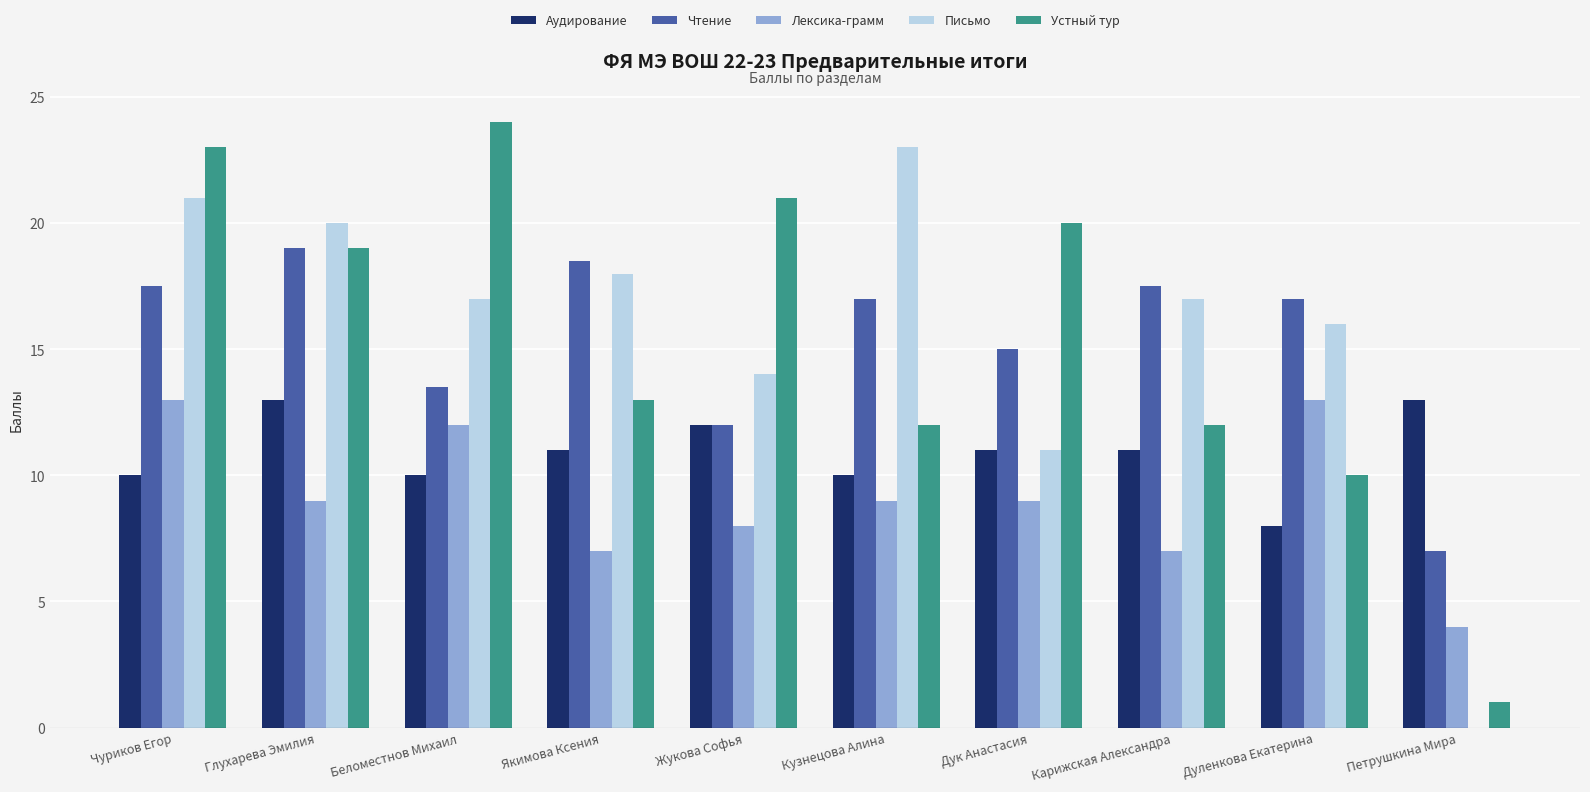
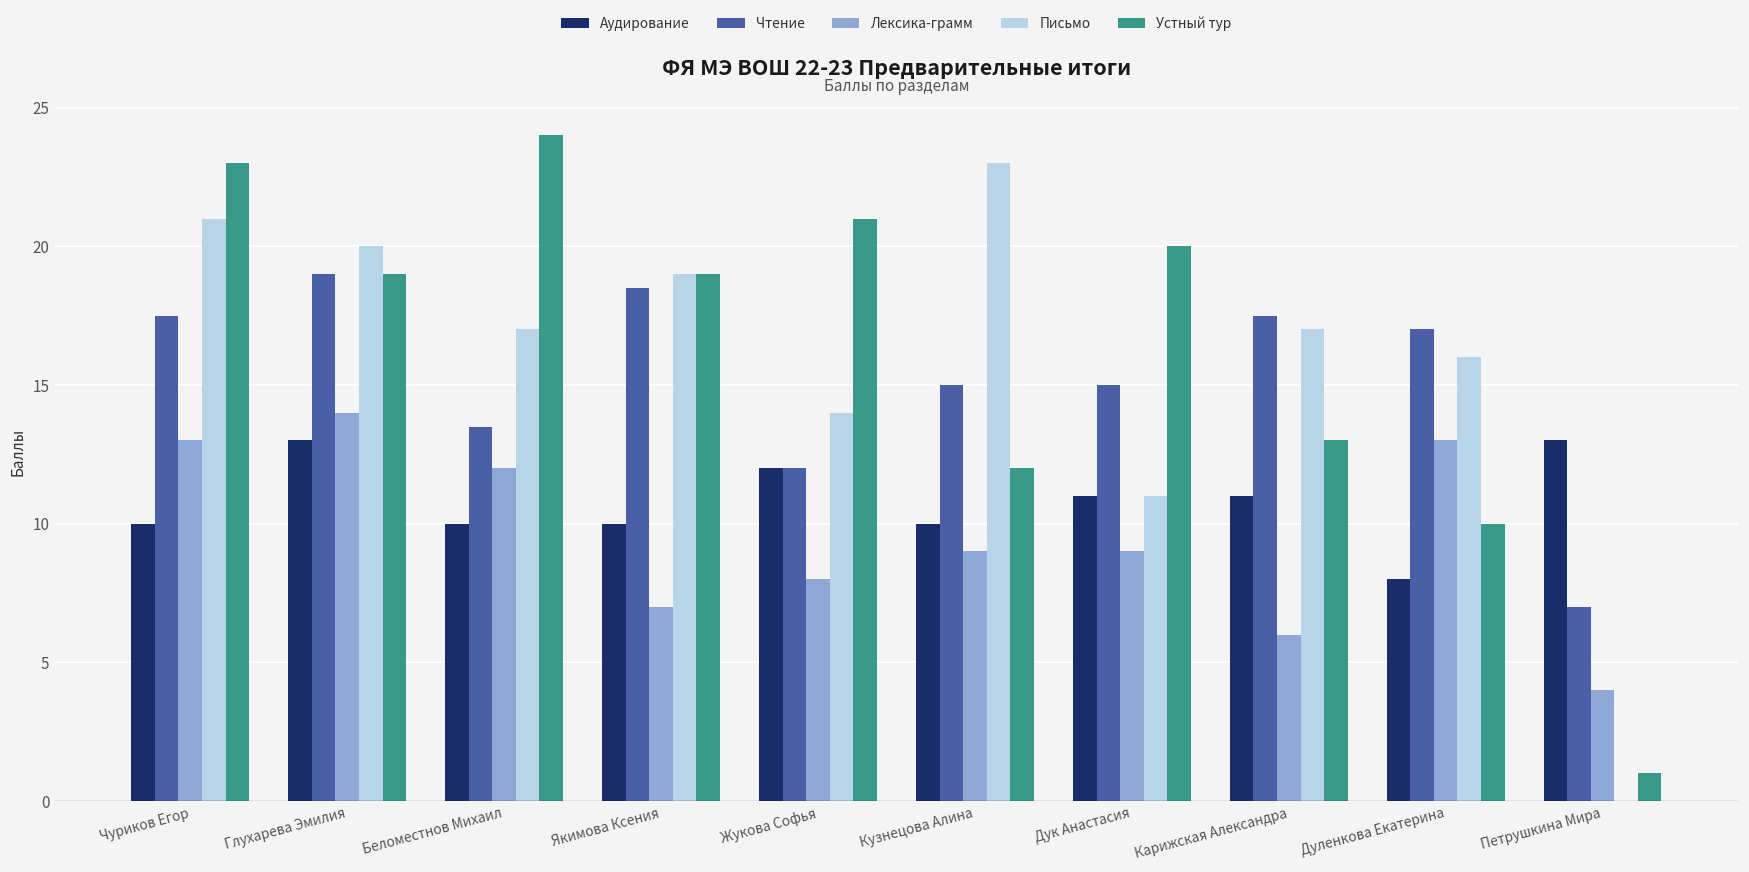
Лексика-грамм, Глухарева Эмилия: 9 -> 14
Аудирование, Якимова Ксения: 11 -> 10
Письмо, Якимова Ксения: 18 -> 19
Устный тур, Якимова Ксения: 13 -> 19
Чтение, Кузнецова Алина: 17 -> 15
Лексика-грамм, Карижская Александра: 7 -> 6
Устный тур, Карижская Александра: 12 -> 13
